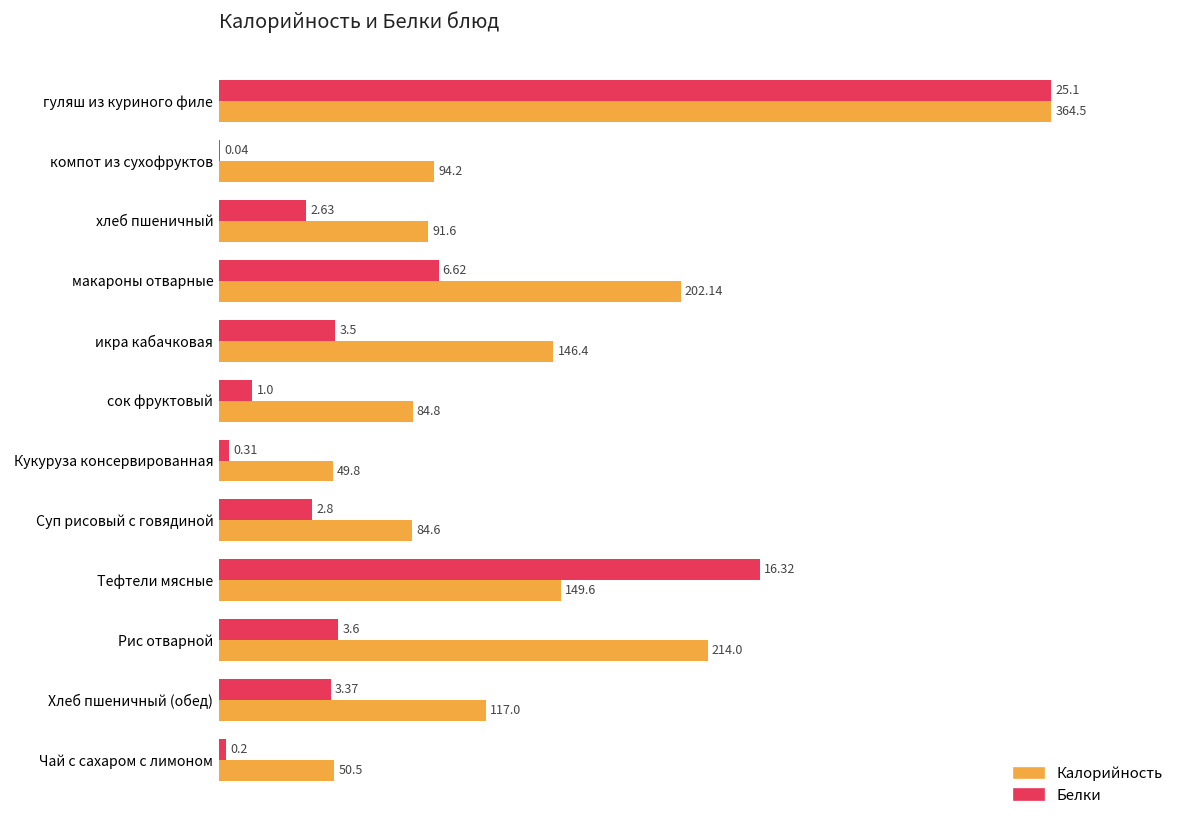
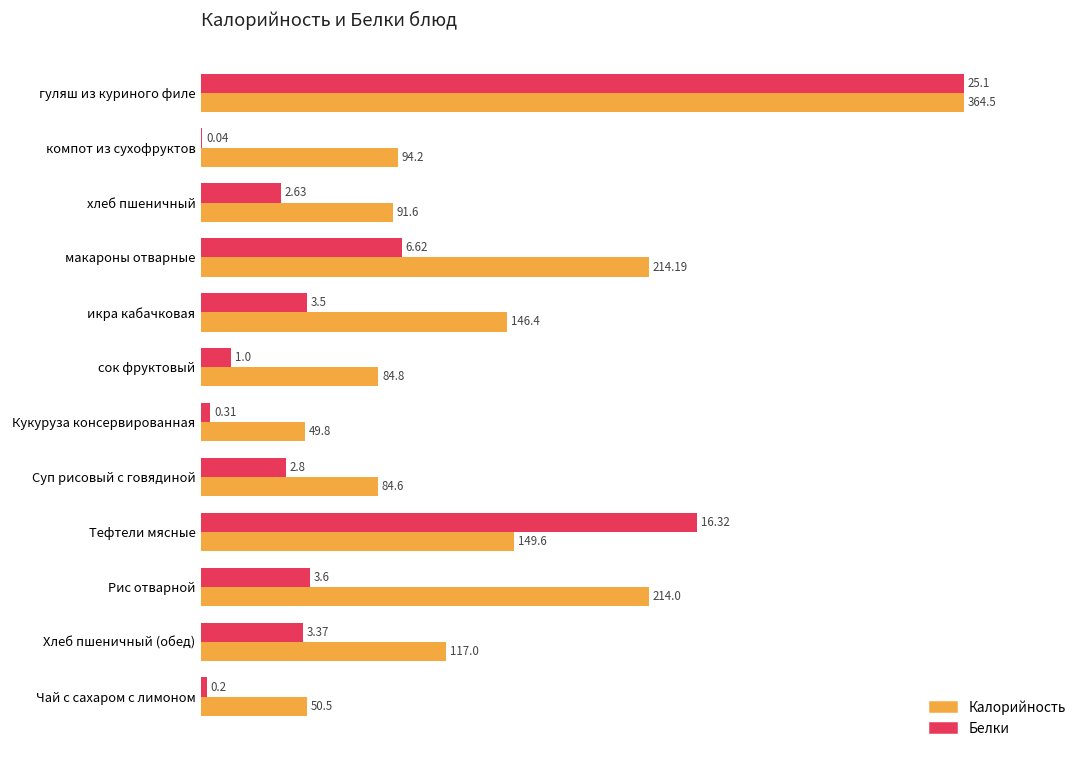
Калорийность, макароны отварные: 202.14 -> 214.19
